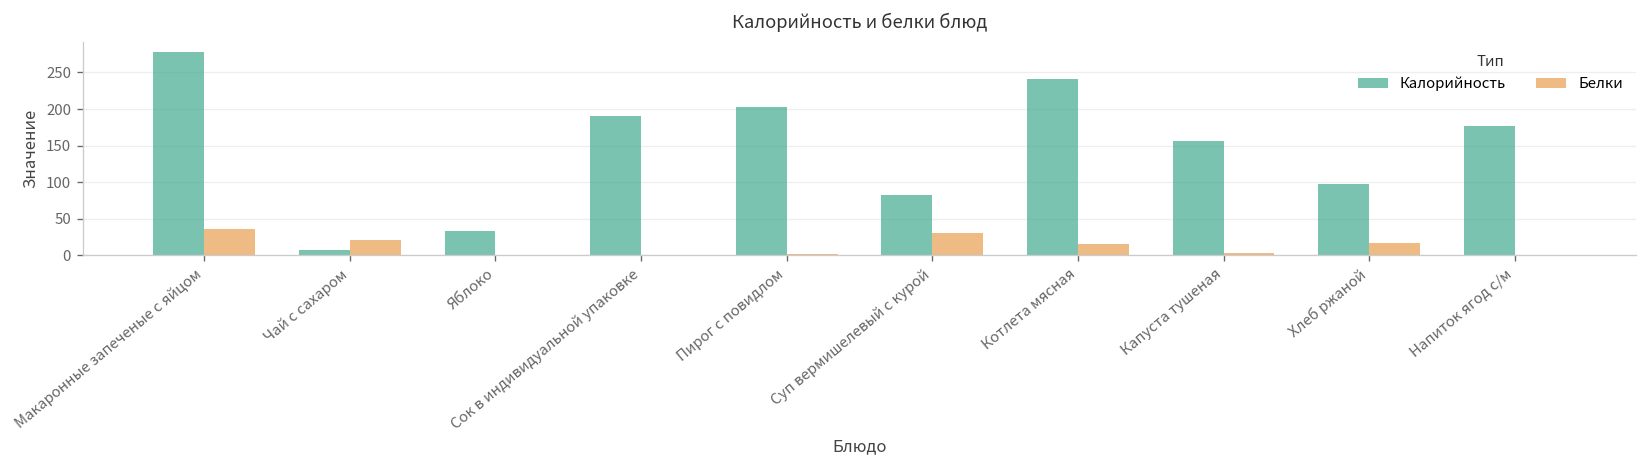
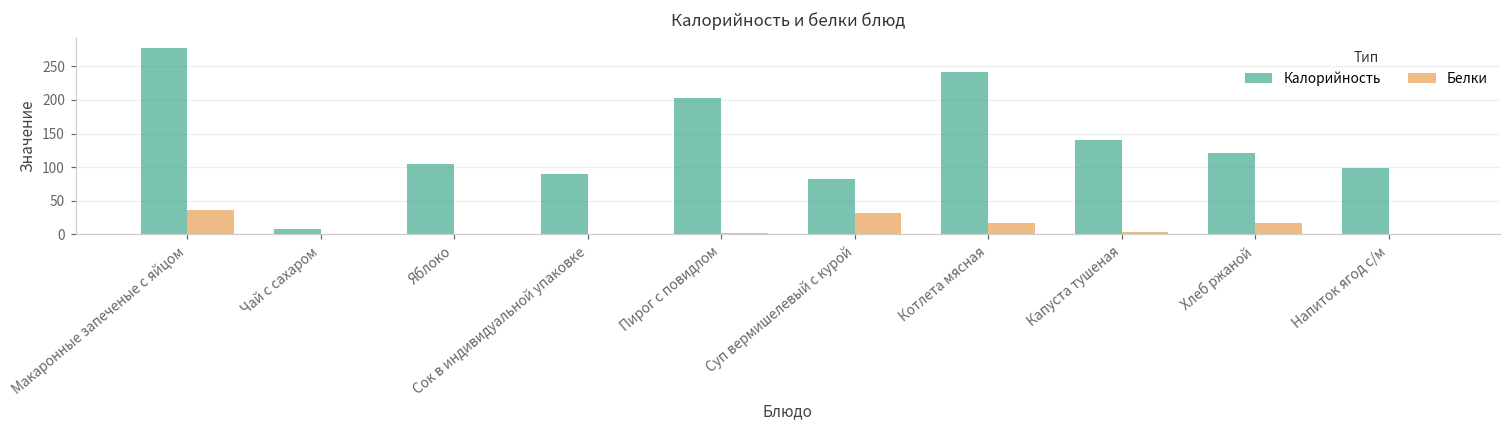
Белки, Чай с сахаром: 20 -> 0
Калорийность, Яблоко: 30 -> 110
Калорийность, Сок в индивидуальной упаковке: 190 -> 90
Калорийность, Капуста тушеная: 160 -> 140
Калорийность, Хлеб ржаной: 100 -> 120
Калорийность, Напиток ягод с/м: 180 -> 100
